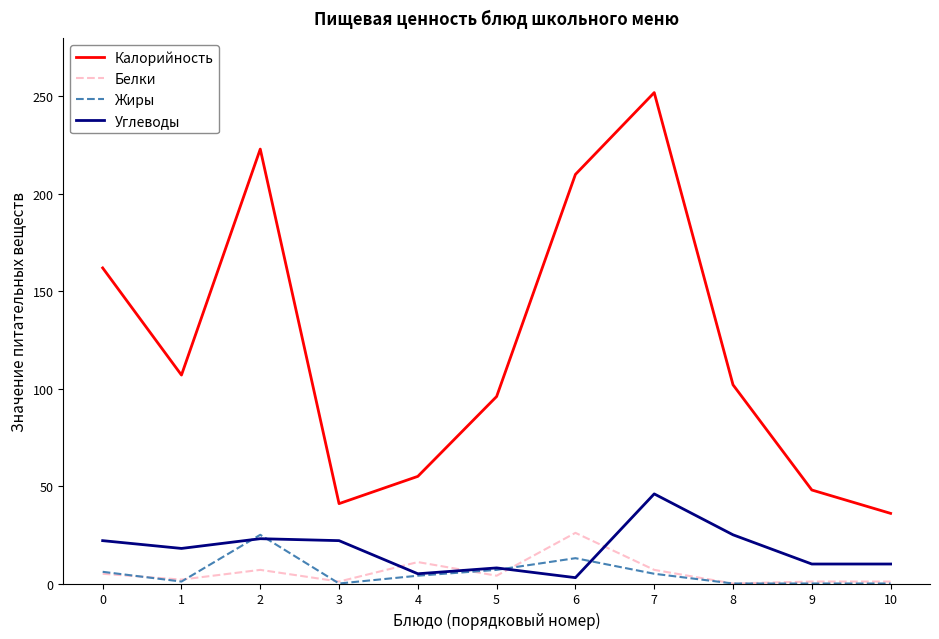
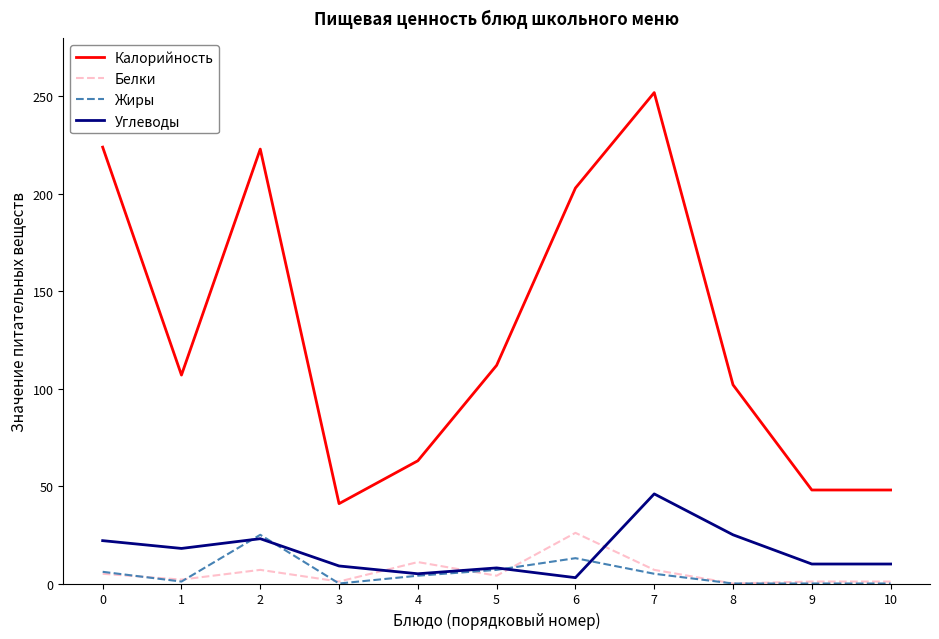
Калорийность, 0: 162 -> 224
Углеводы, 3: 22 -> 9
Калорийность, 4: 55 -> 63
Калорийность, 5: 96 -> 112
Калорийность, 6: 210 -> 203
Калорийность, 10: 36 -> 48
